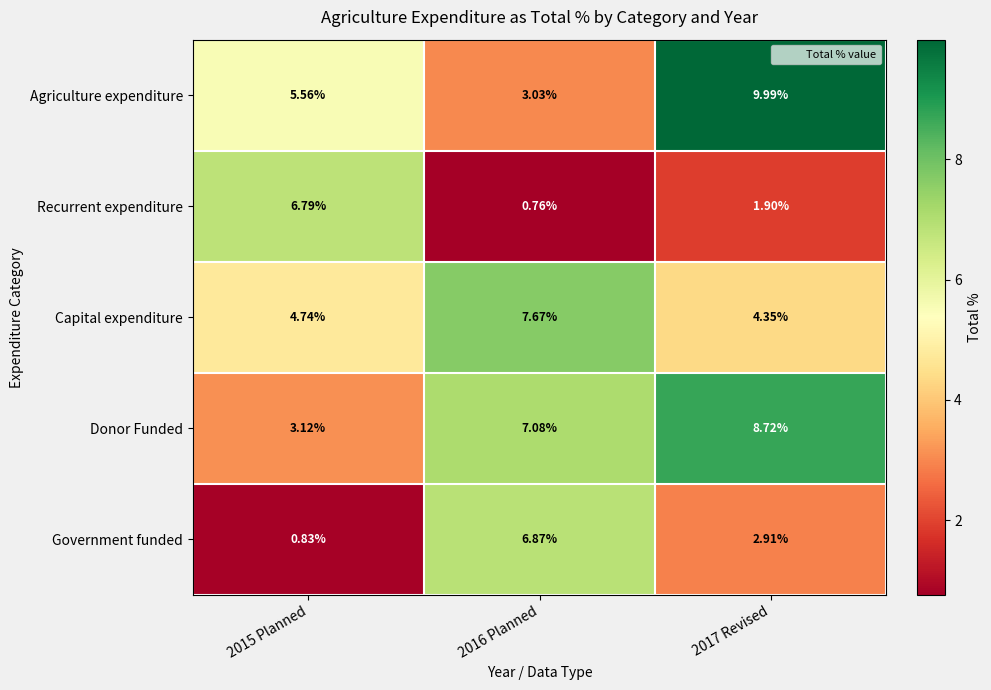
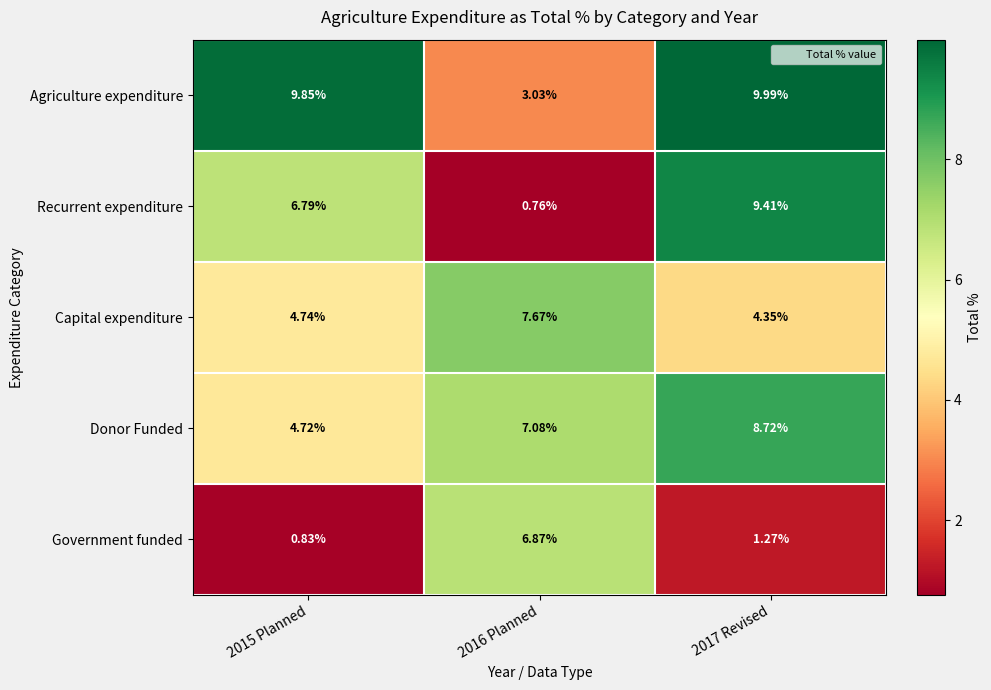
Agriculture expenditure, 2015 Planned: 5.56% -> 9.85%
Recurrent expenditure, 2017 Revised: 1.90% -> 9.41%
Donor Funded, 2015 Planned: 3.12% -> 4.72%
Government funded, 2017 Revised: 2.91% -> 1.27%
